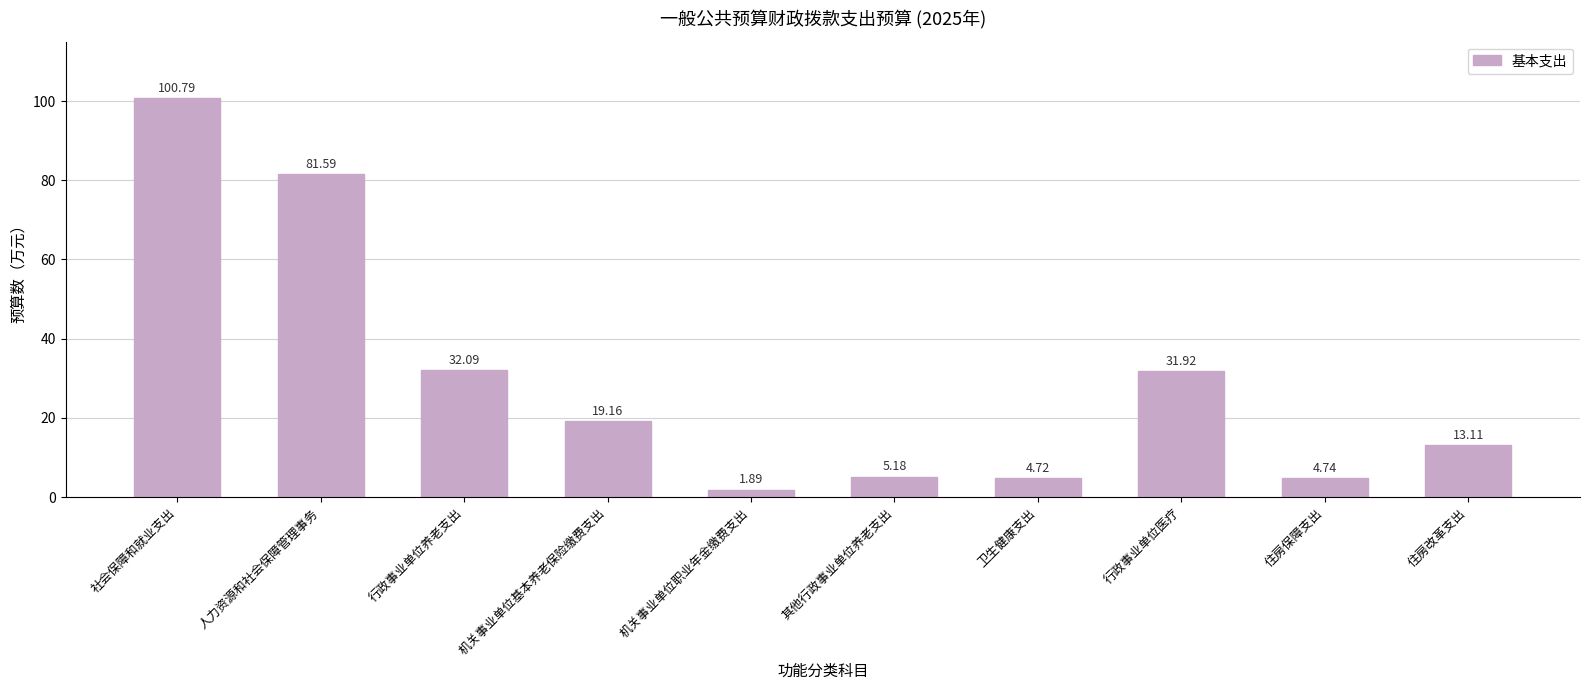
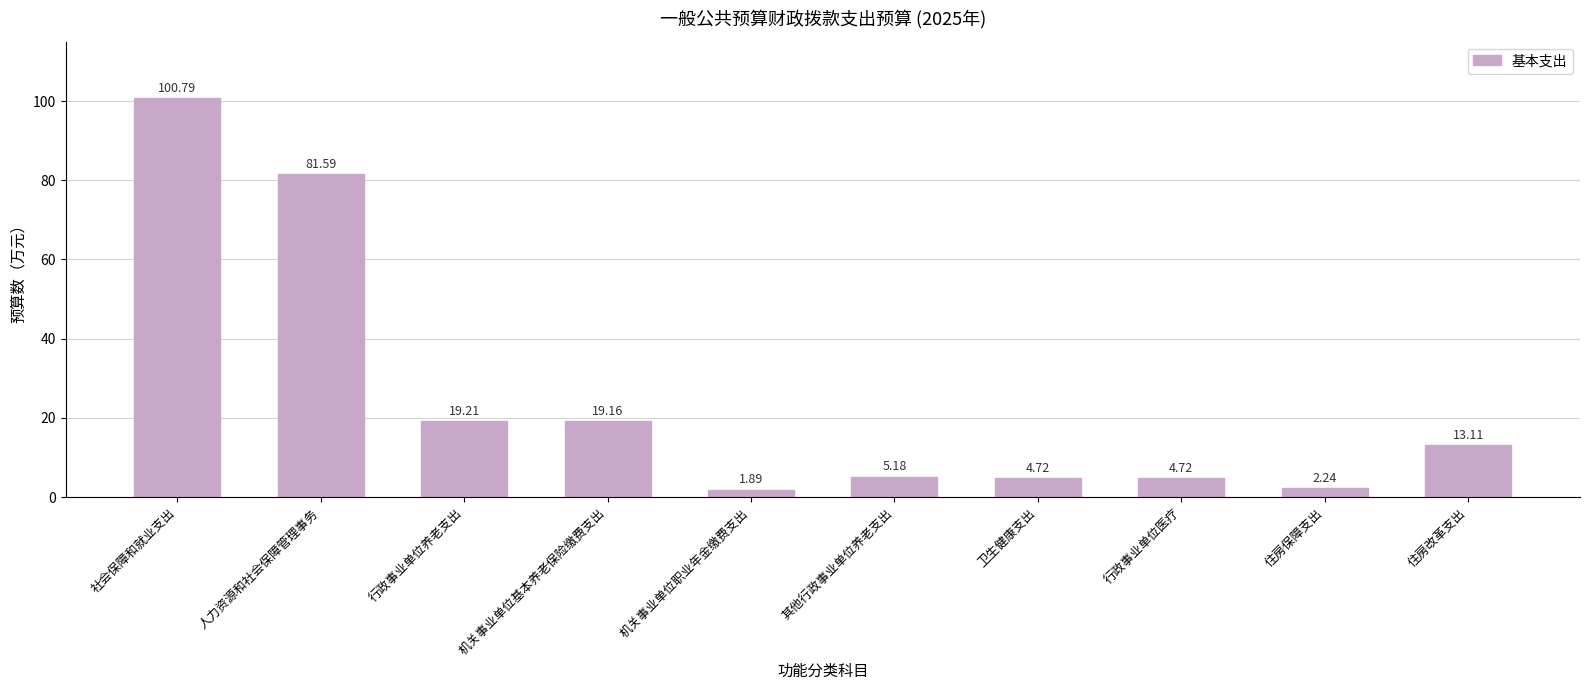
行政事业单位养老支出: 32.09 -> 19.21
行政事业单位医疗: 31.92 -> 4.72
住房保障支出: 4.74 -> 2.24
